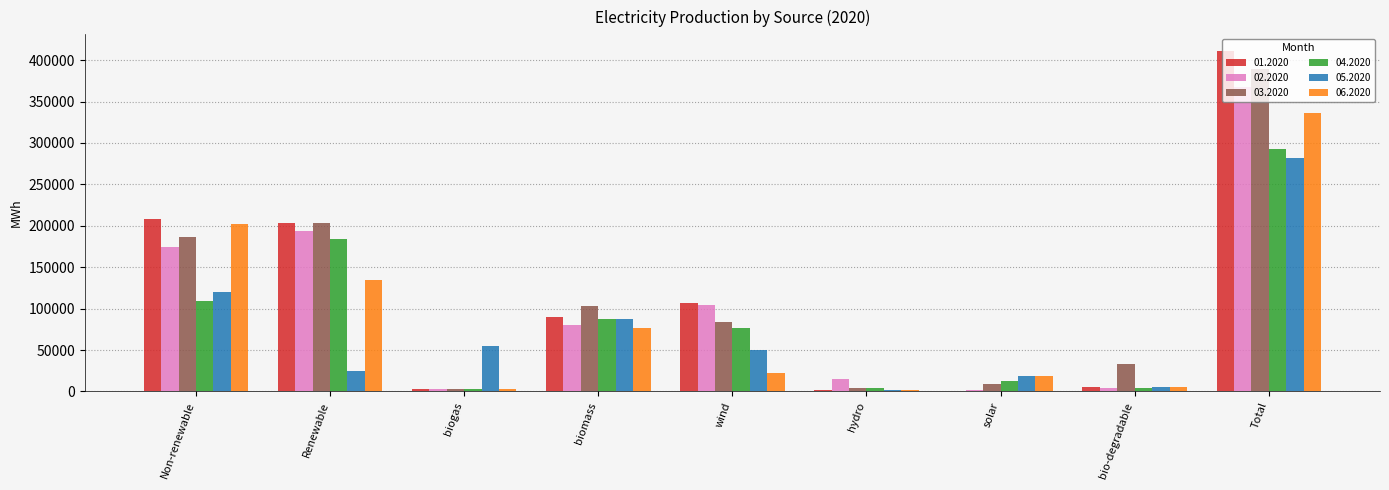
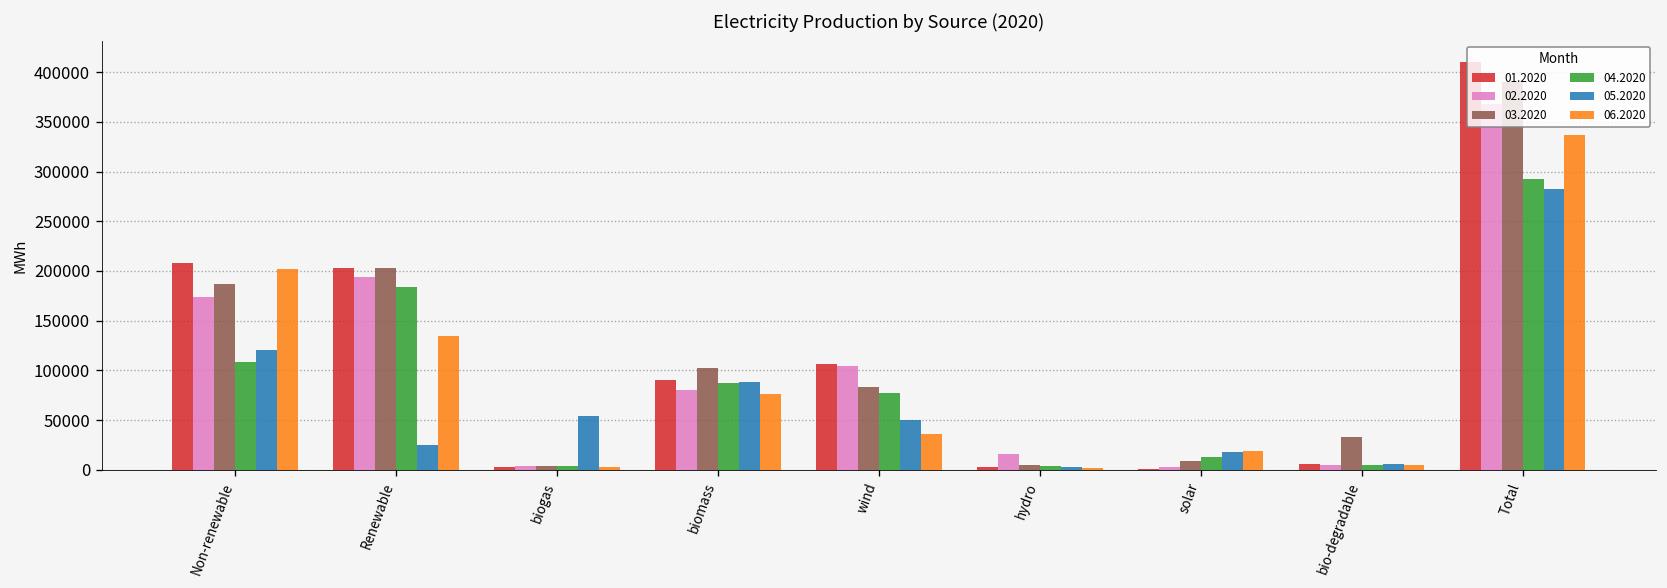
06.2020, wind: 20000 -> 40000
